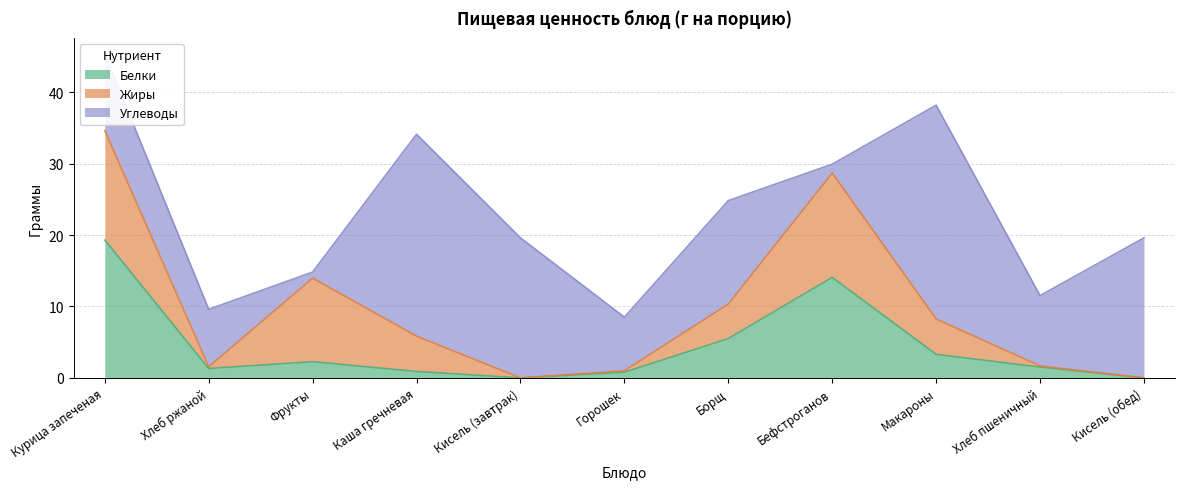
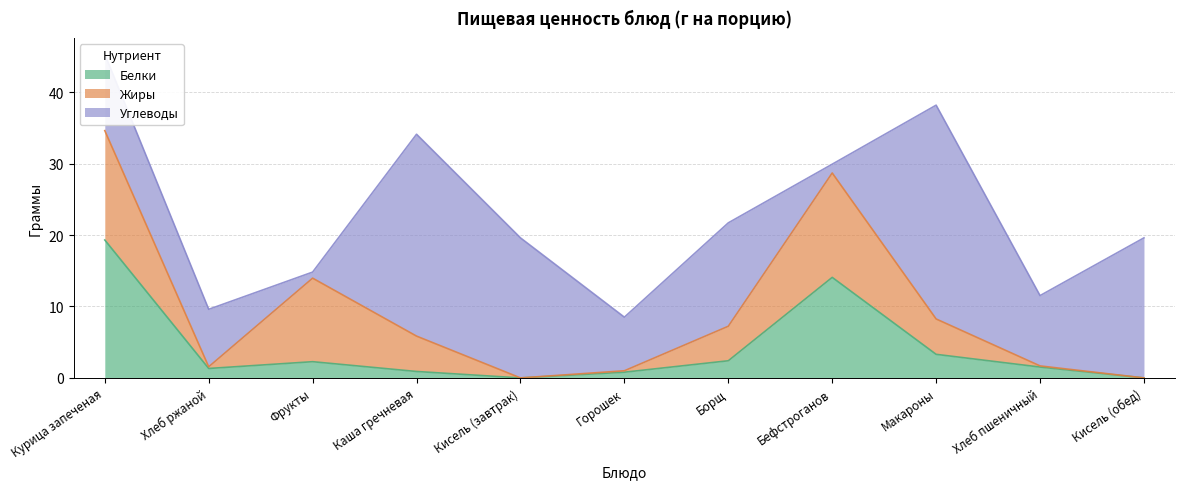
Белки, Борщ: 6 -> 2
